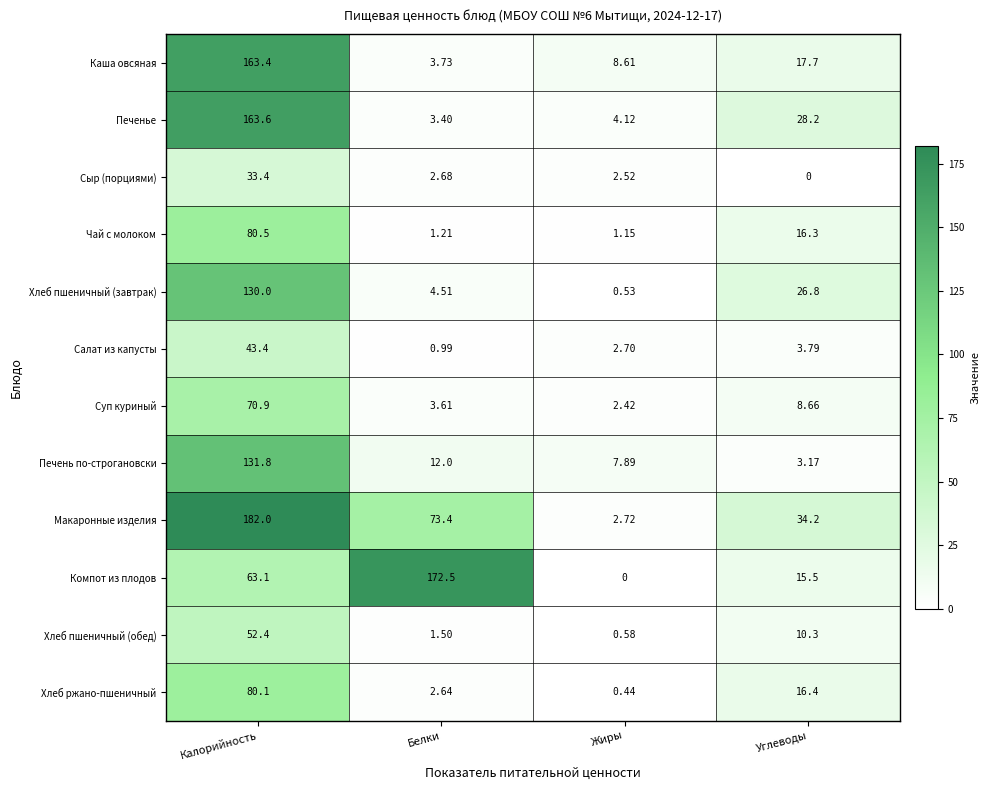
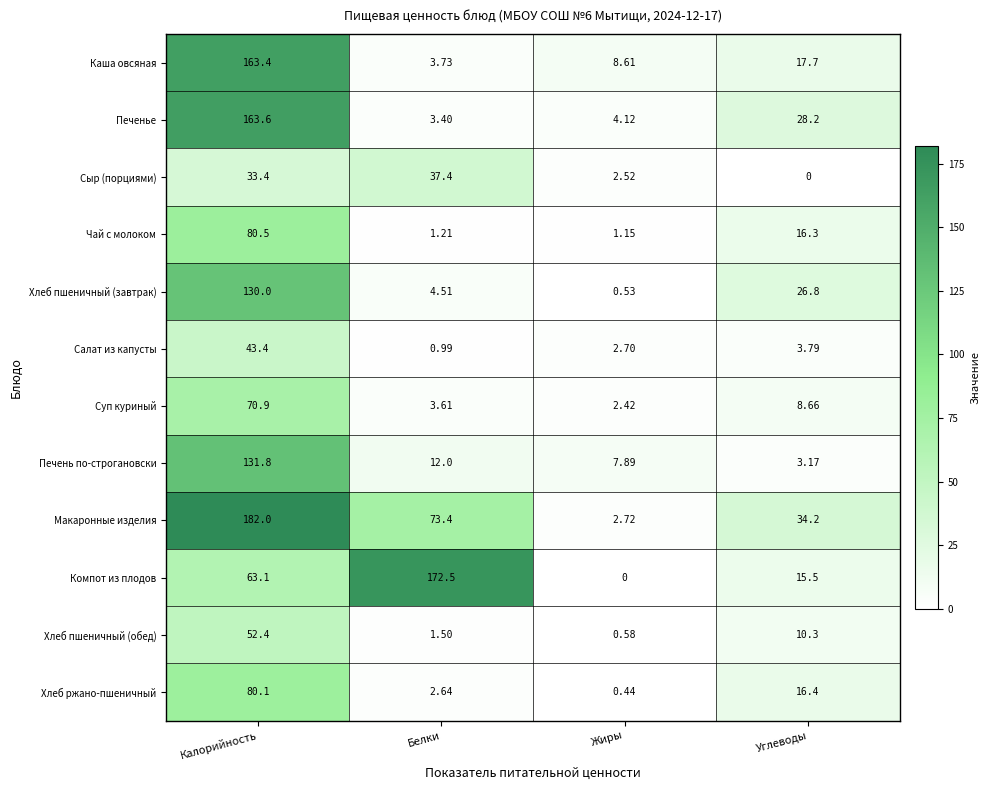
Сыр (порциями), Белки: 2.68 -> 37.4
